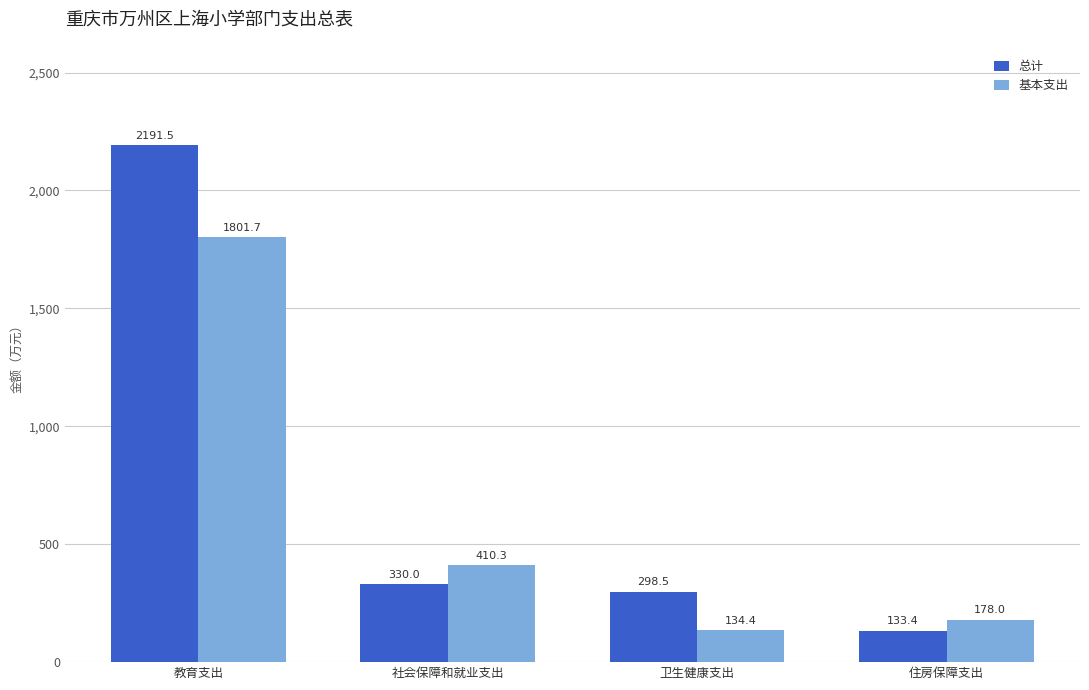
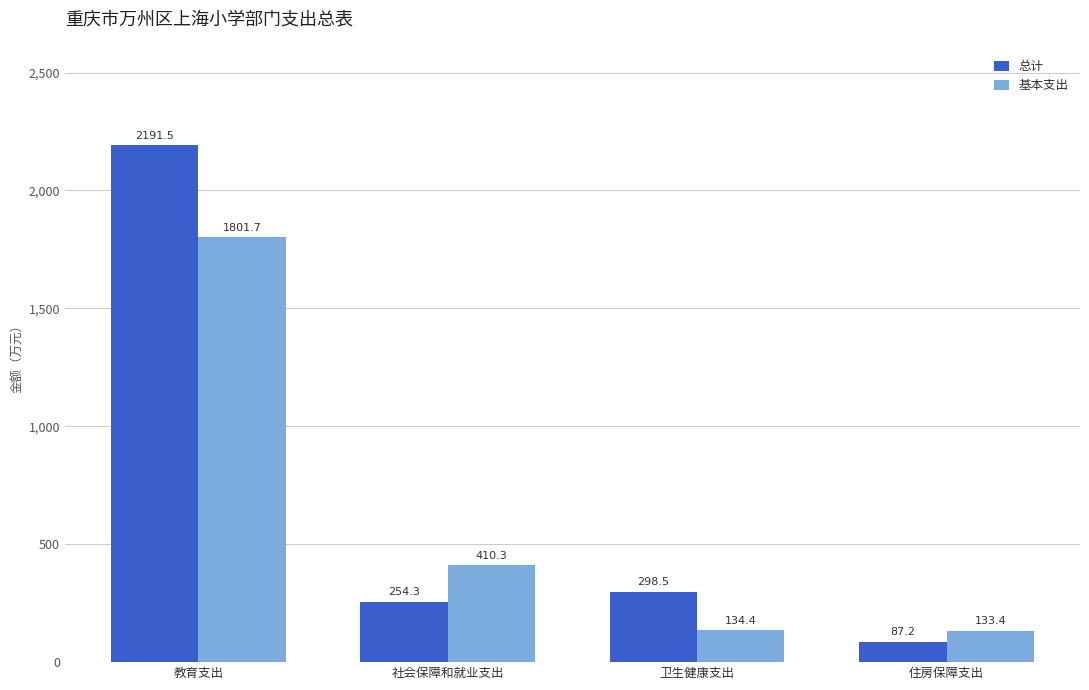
总计, 社会保障和就业支出: 330.0 -> 254.3
总计, 住房保障支出: 133.4 -> 87.2
基本支出, 住房保障支出: 178.0 -> 133.4
